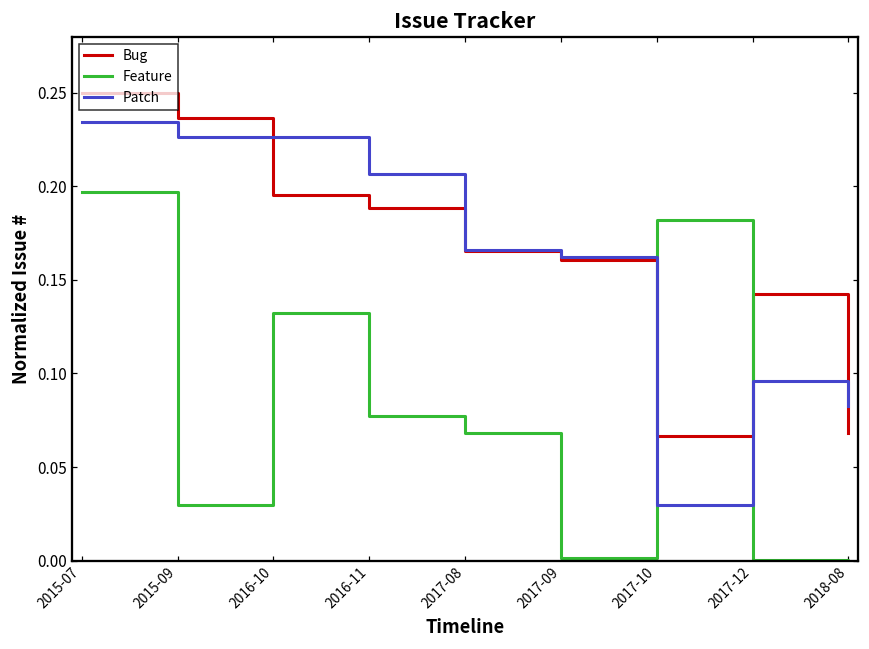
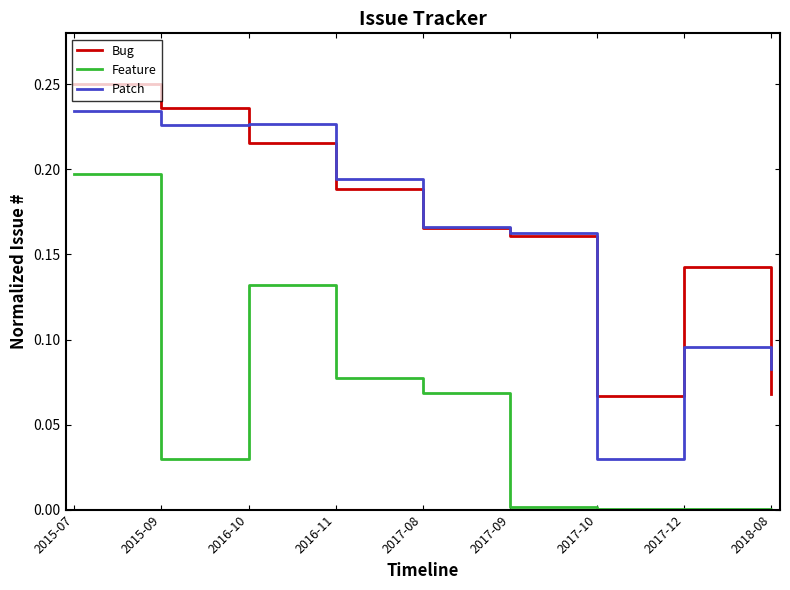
Bug, 2016-10: 0.195 -> 0.216
Patch, 2016-11: 0.207 -> 0.194
Feature, 2017-10: 0.182 -> 0.000
